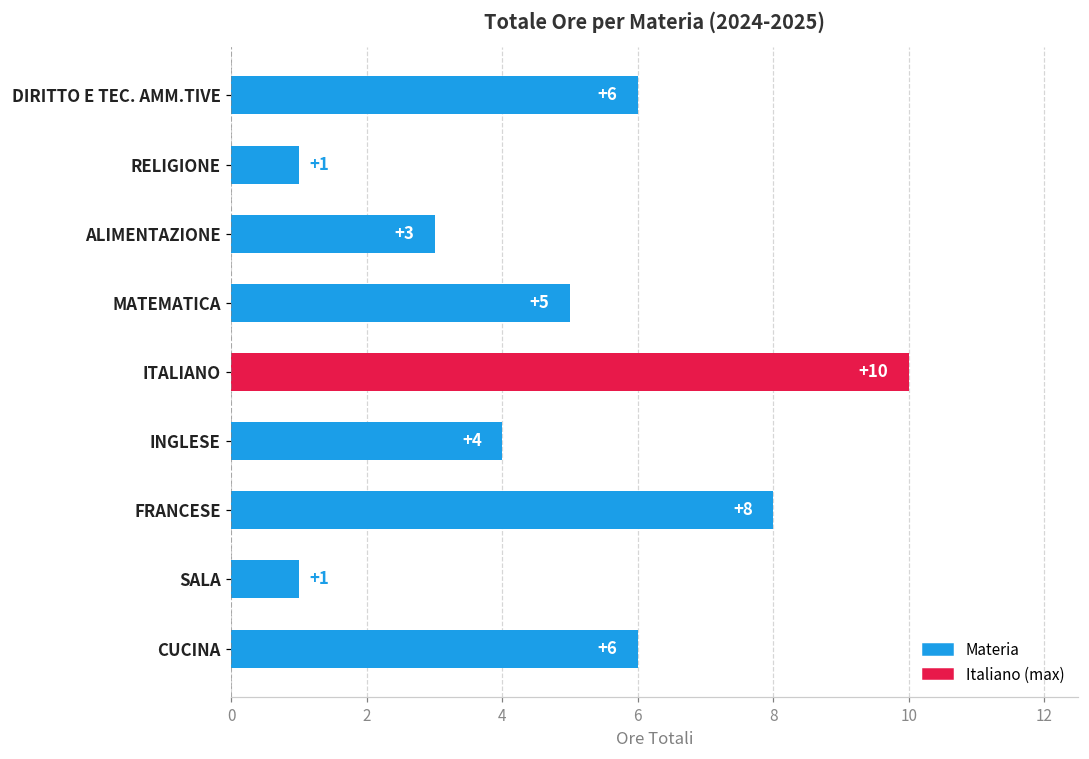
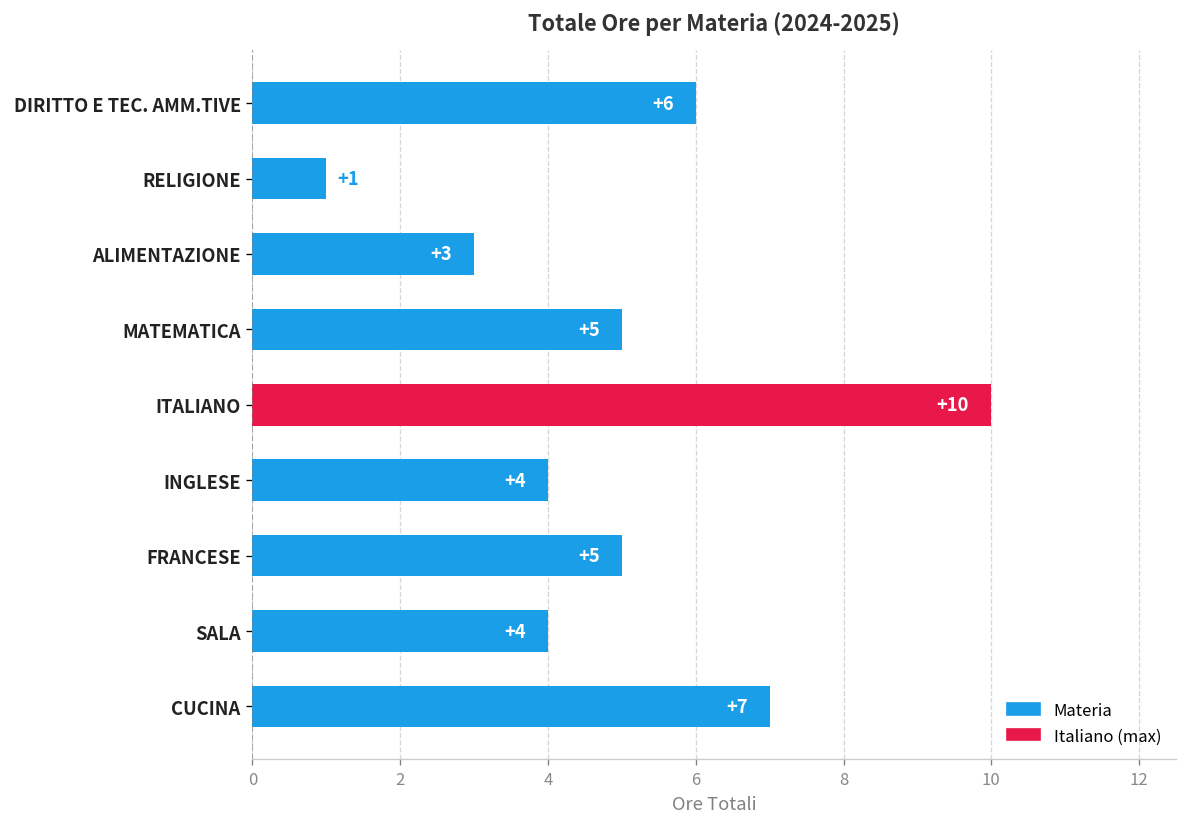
FRANCESE: +8 -> +5
SALA: +1 -> +4
CUCINA: +6 -> +7
